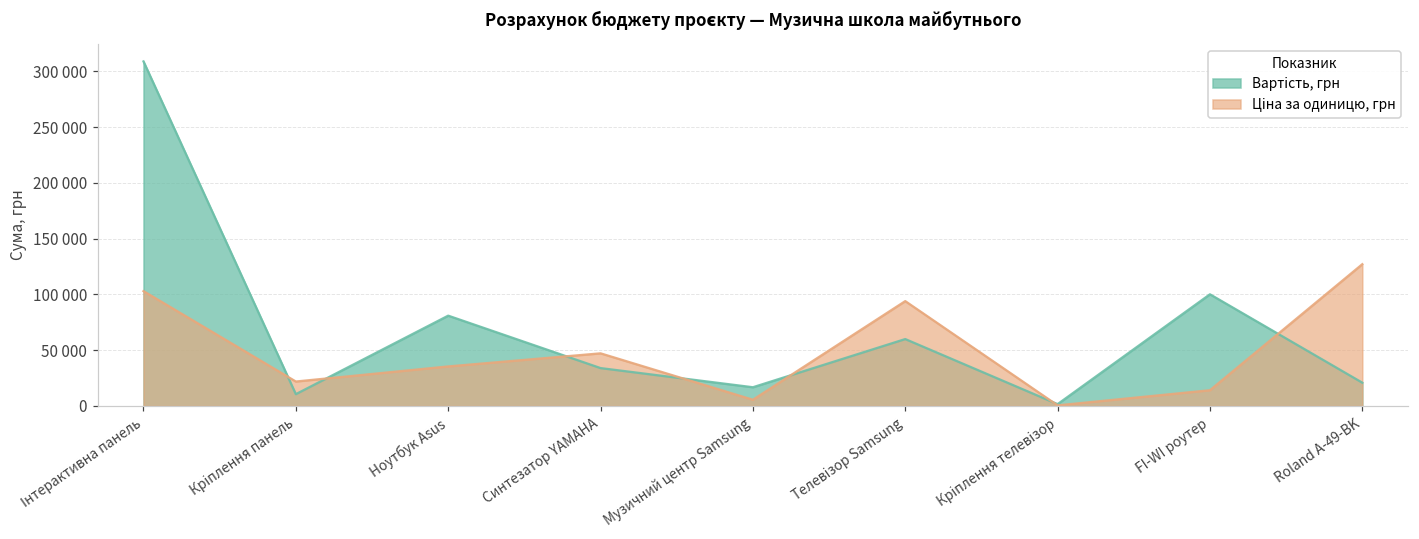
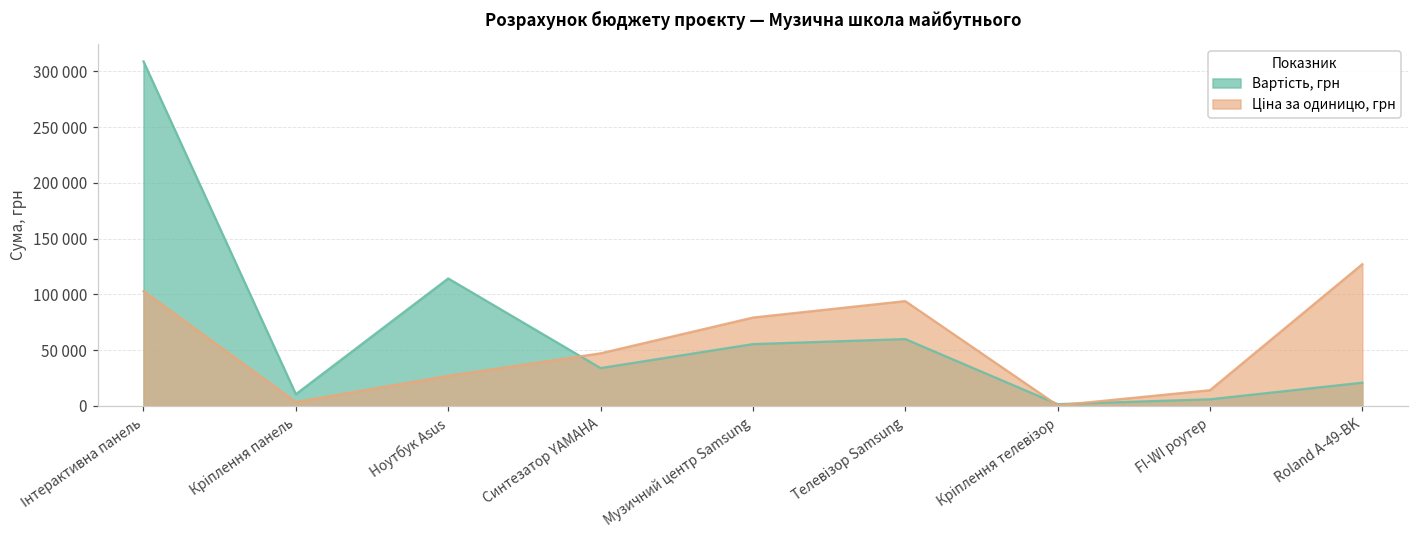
Ціна за одиницю, грн, Кріплення панель: 22000 -> 4000
Вартість, грн, Ноутбук Asus: 81000 -> 114000
Ціна за одиницю, грн, Ноутбук Asus: 35000 -> 27000
Вартість, грн, Музичний центр Samsung: 17000 -> 55000
Ціна за одиницю, грн, Музичний центр Samsung: 6000 -> 79000
Вартість, грн, FI-WI роутер: 100000 -> 6000
